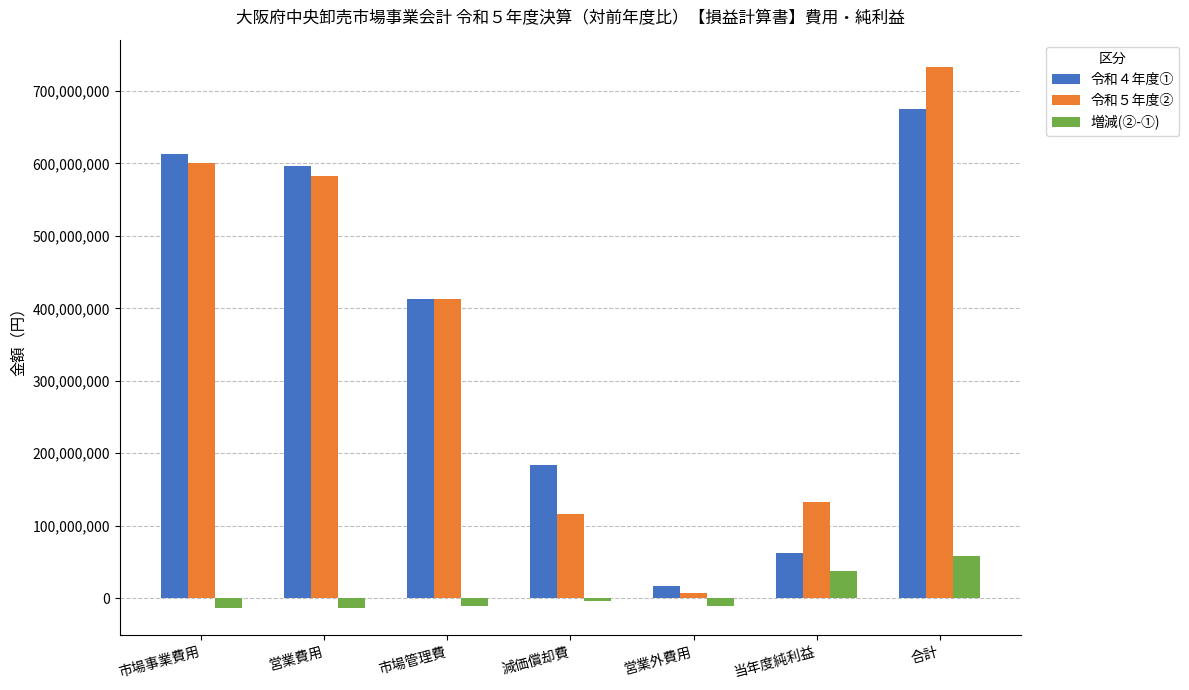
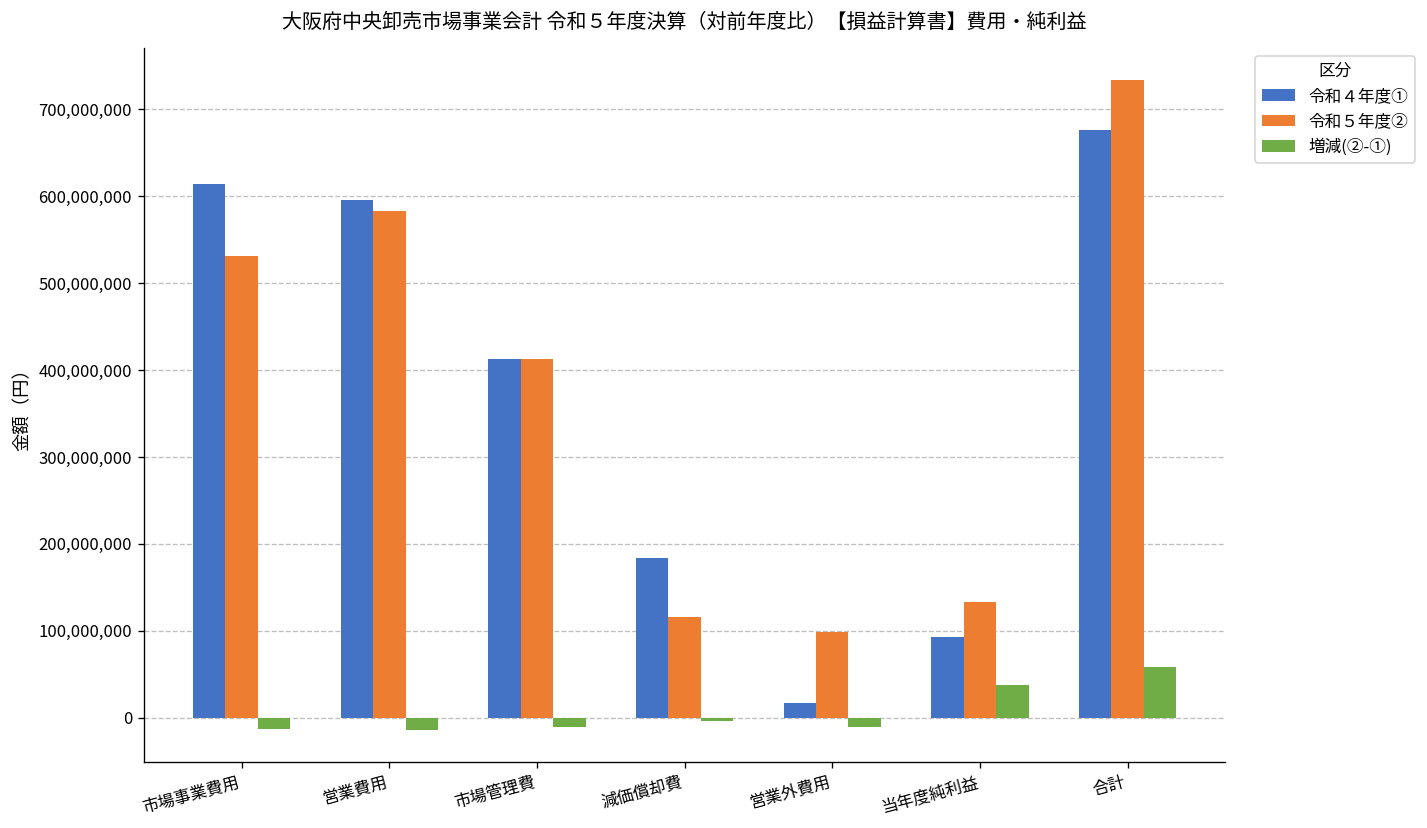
令和５年度②, 市場事業費用: 600,000,000 -> 530,000,000
令和５年度②, 営業外費用: 10,000,000 -> 100,000,000
令和４年度①, 当年度純利益: 60,000,000 -> 90,000,000
